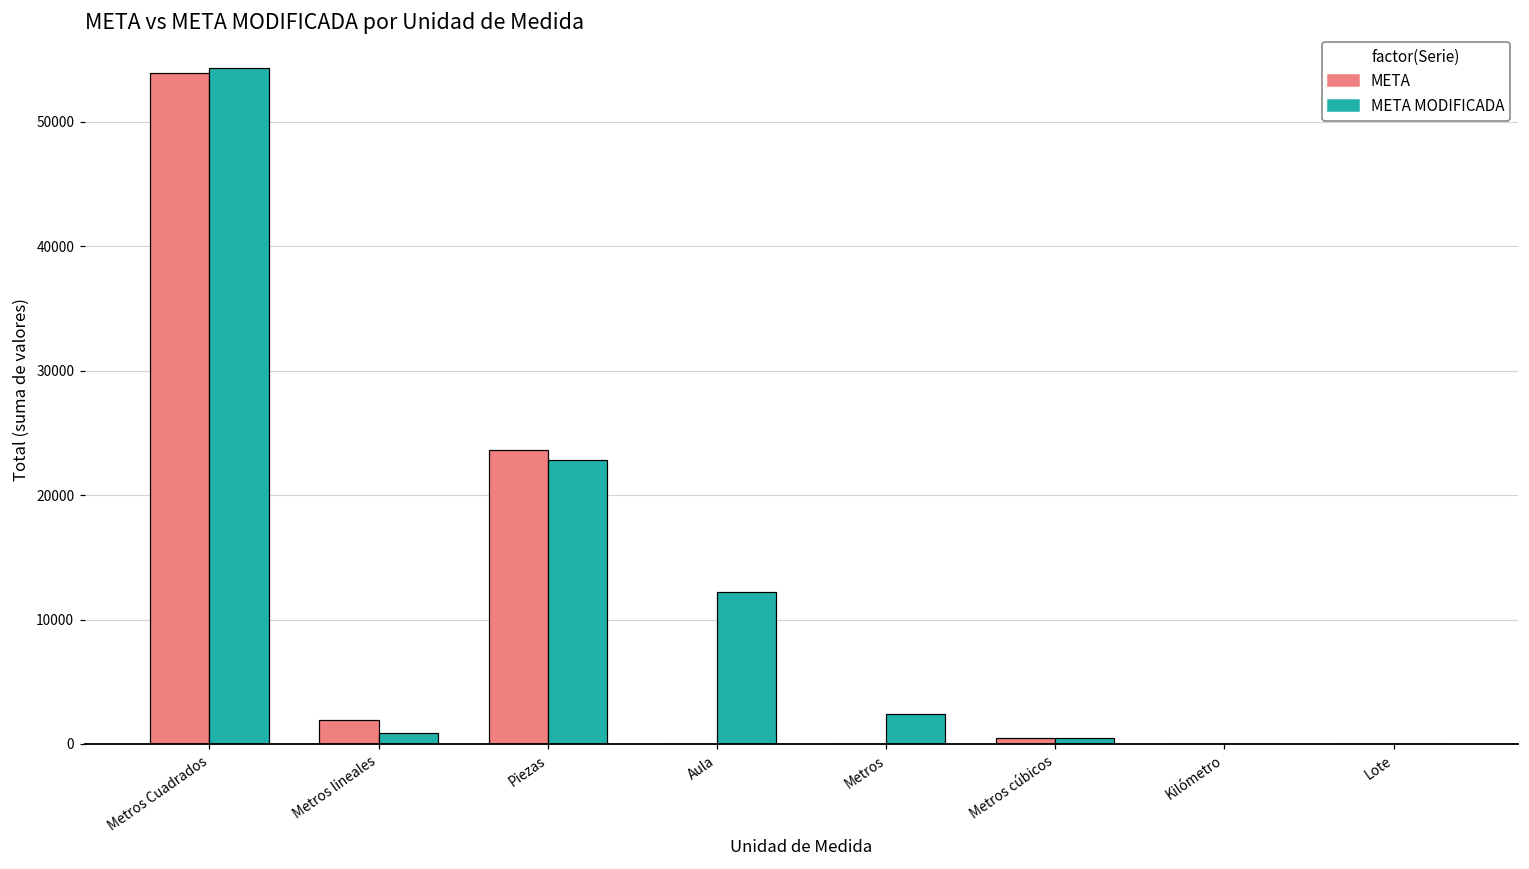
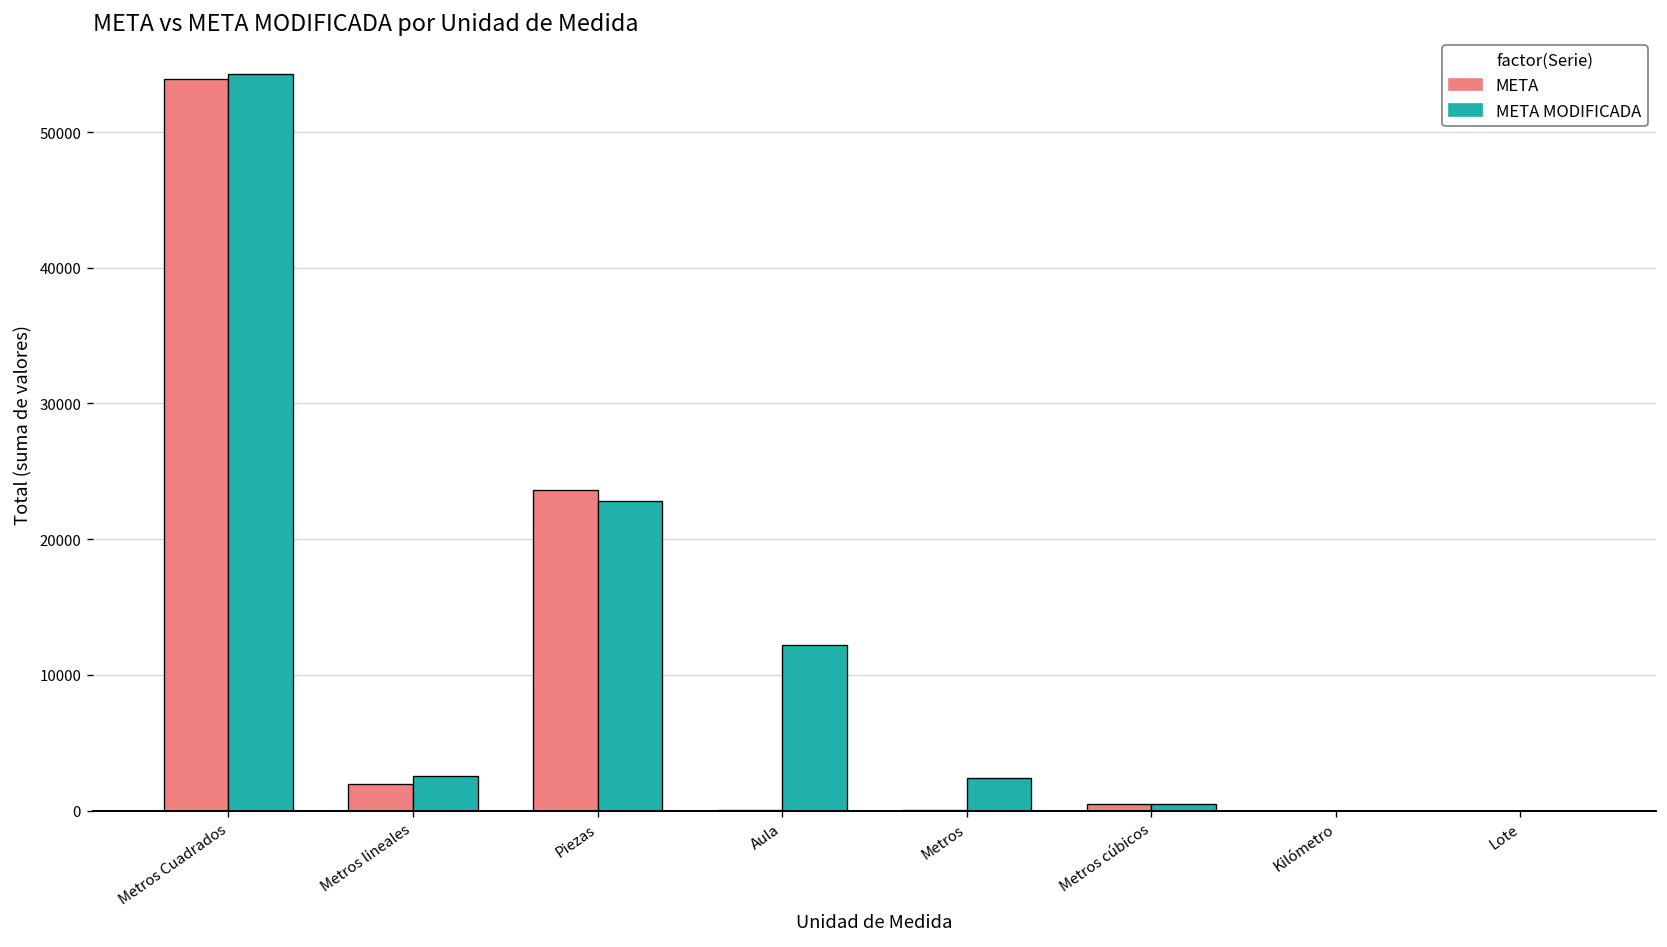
META MODIFICADA, Metros lineales: 900 -> 2600
